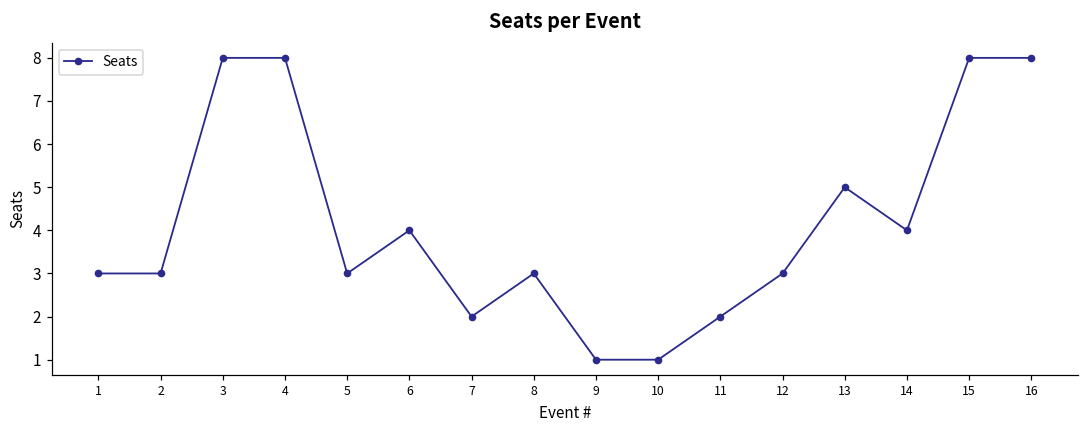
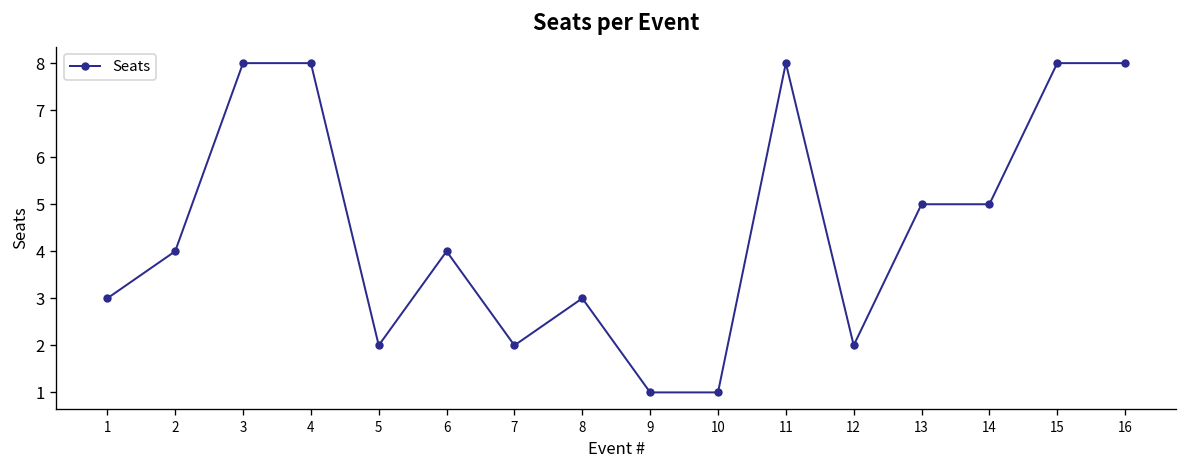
2: 3 -> 4
5: 3 -> 2
11: 2 -> 8
12: 3 -> 2
14: 4 -> 5
